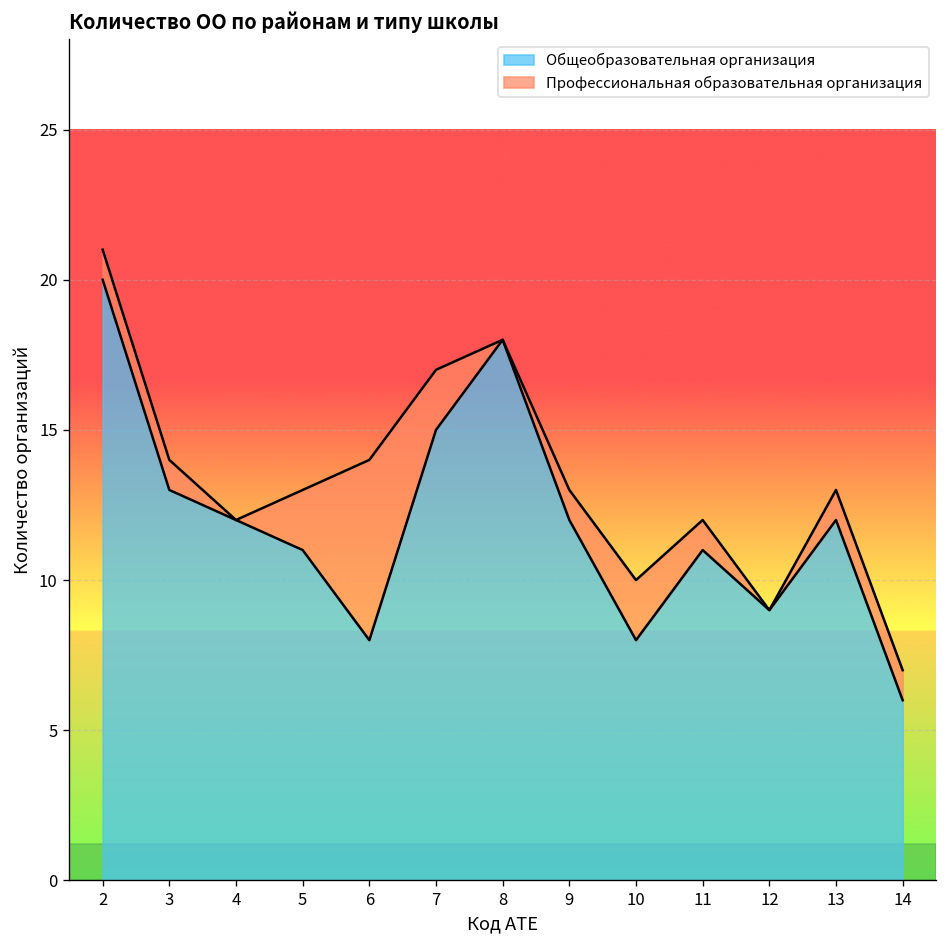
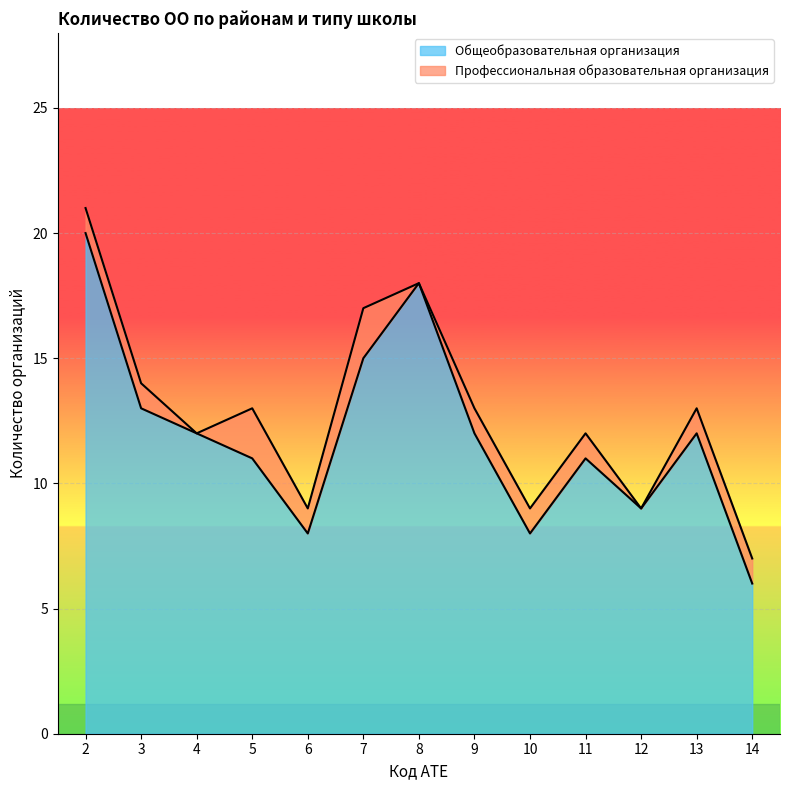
Профессиональная образовательная организация, 6: 6 -> 1
Профессиональная образовательная организация, 10: 2 -> 1
